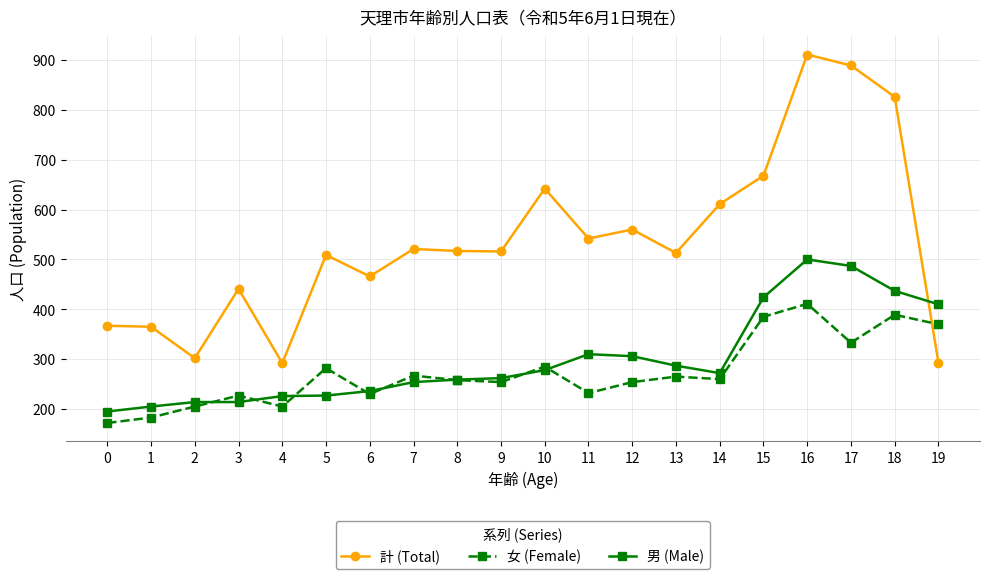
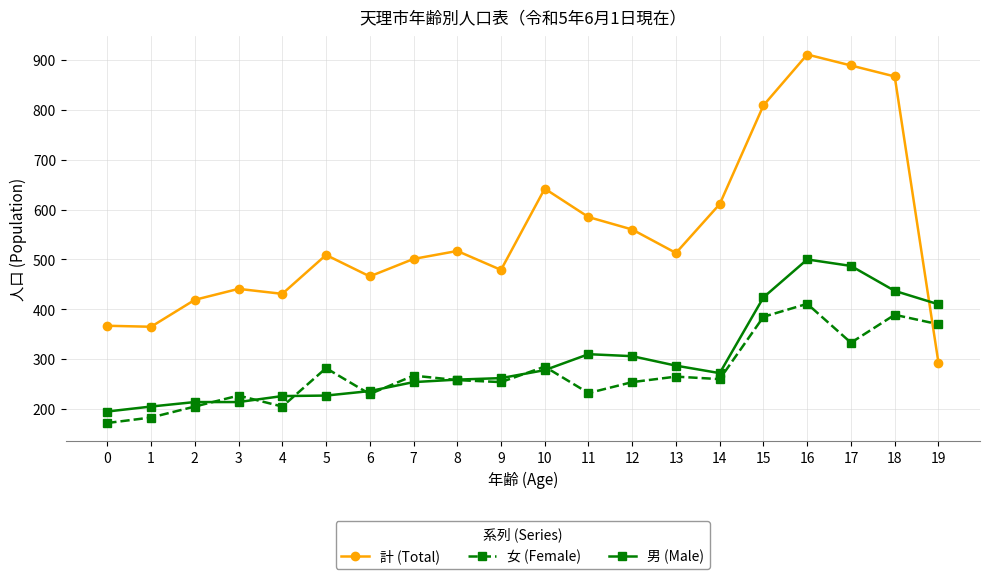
計 (Total), 2: 300 -> 420
計 (Total), 4: 290 -> 430
計 (Total), 7: 520 -> 500
計 (Total), 9: 520 -> 480
計 (Total), 11: 540 -> 590
計 (Total), 15: 670 -> 810
計 (Total), 18: 830 -> 870
